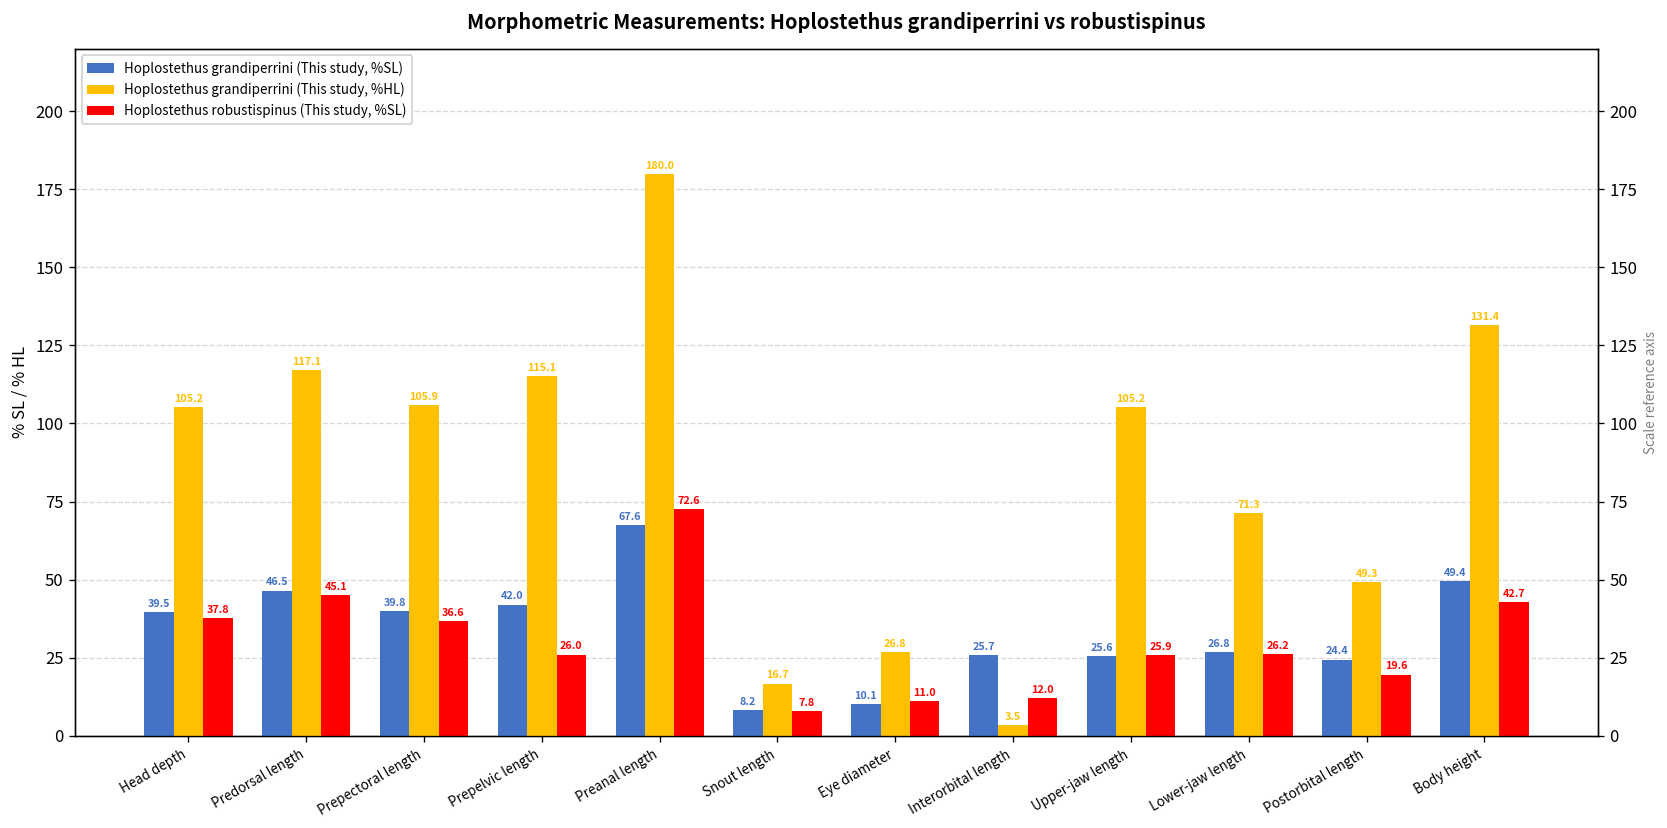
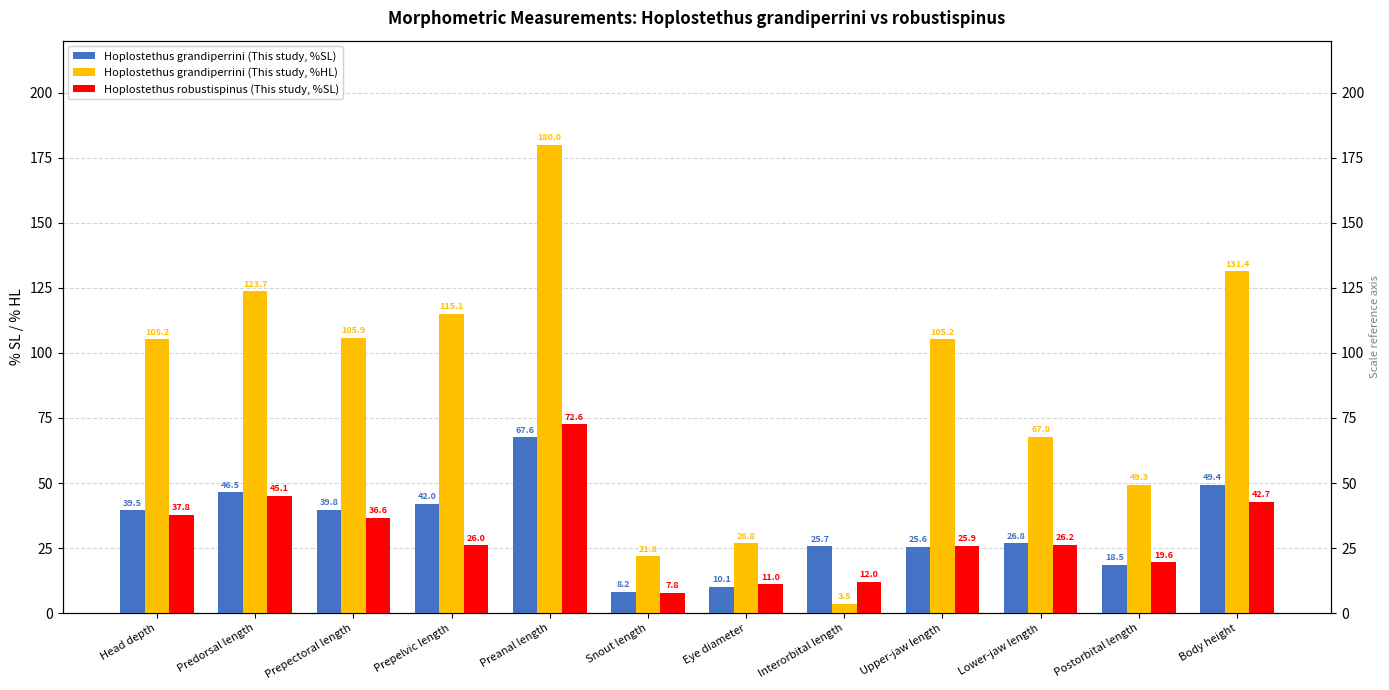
Hoplostethus grandiperrini (This study, %HL), Predorsal length: 117.1 -> 123.7
Hoplostethus grandiperrini (This study, %HL), Snout length: 16.7 -> 21.8
Hoplostethus grandiperrini (This study, %HL), Lower-jaw length: 71.3 -> 67.8
Hoplostethus grandiperrini (This study, %SL), Postorbital length: 24.4 -> 18.5
